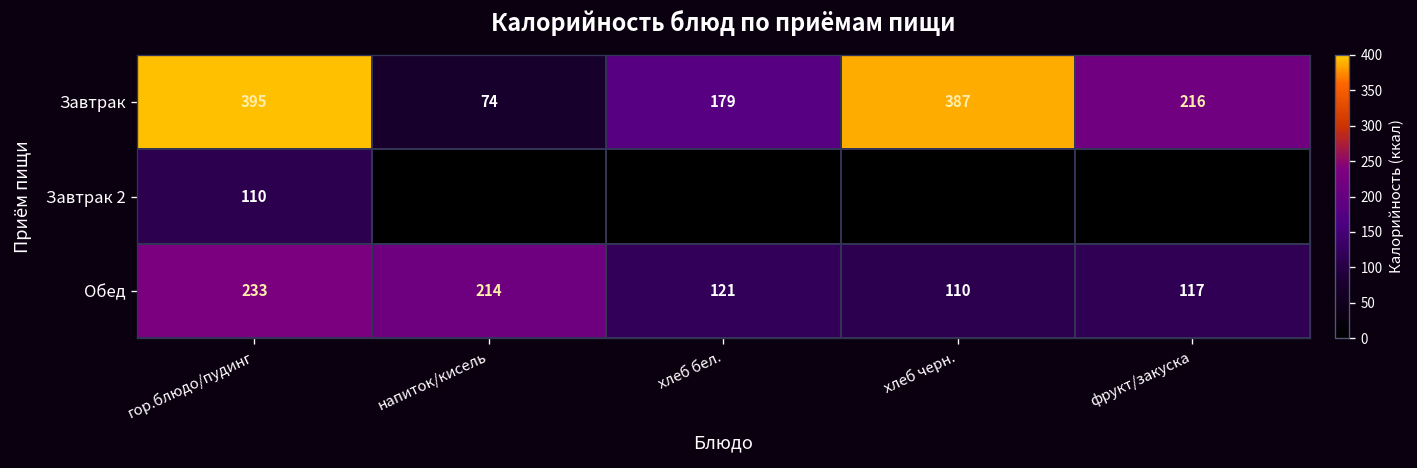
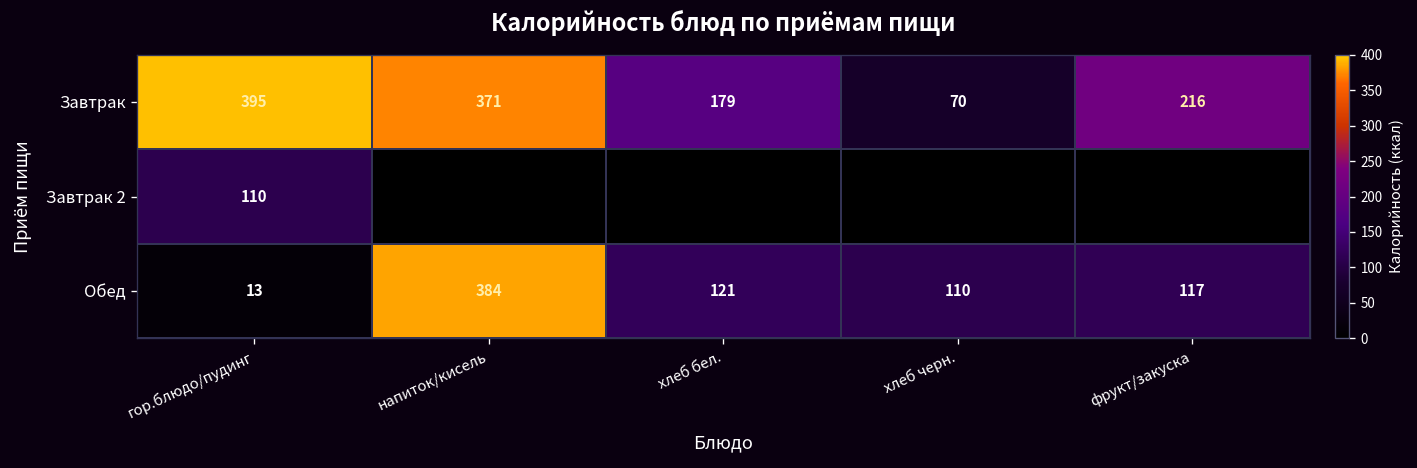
Завтрак, напиток/кисель: 74 -> 371
Завтрак, хлеб черн.: 387 -> 70
Обед, гор.блюдо/пудинг: 233 -> 13
Обед, напиток/кисель: 214 -> 384
